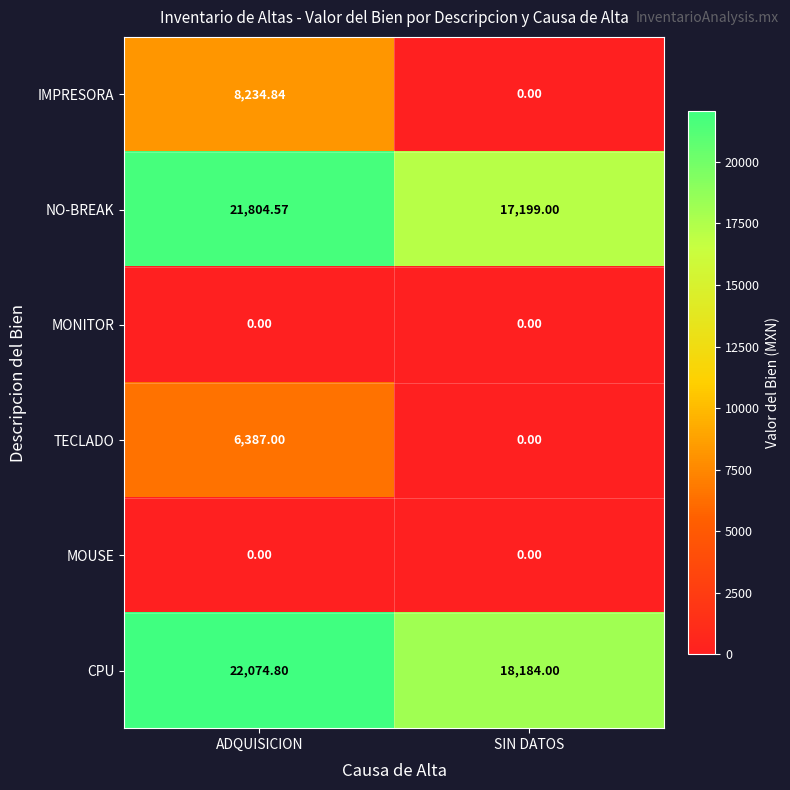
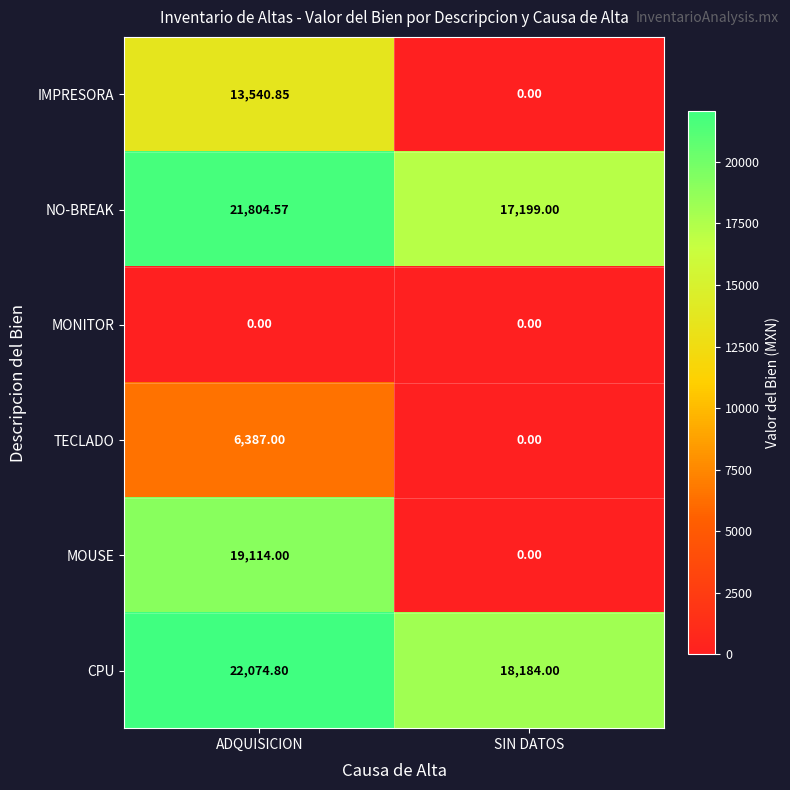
IMPRESORA, ADQUISICION: 8,234.84 -> 13,540.85
MOUSE, ADQUISICION: 0.00 -> 19,114.00
